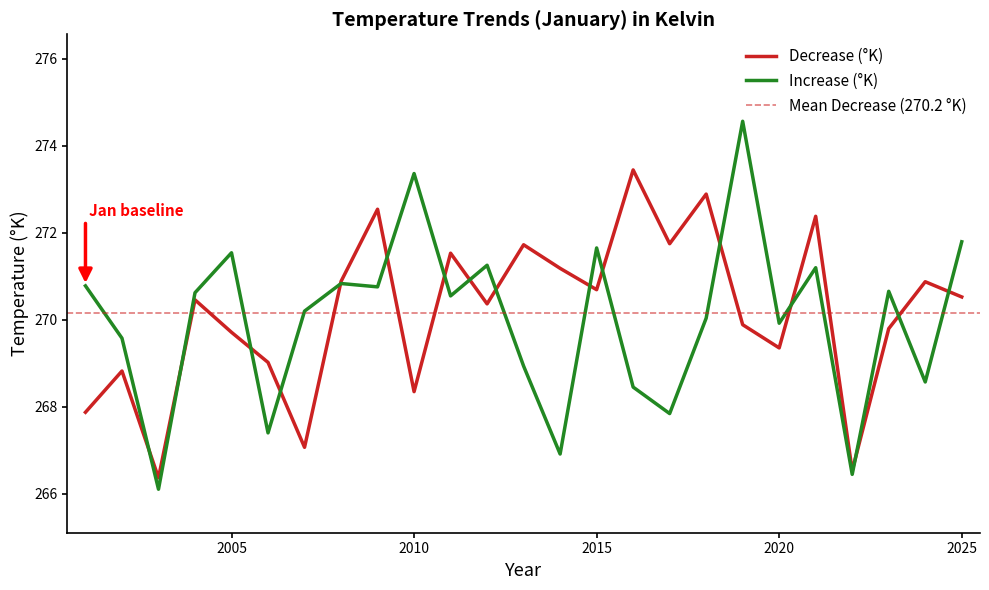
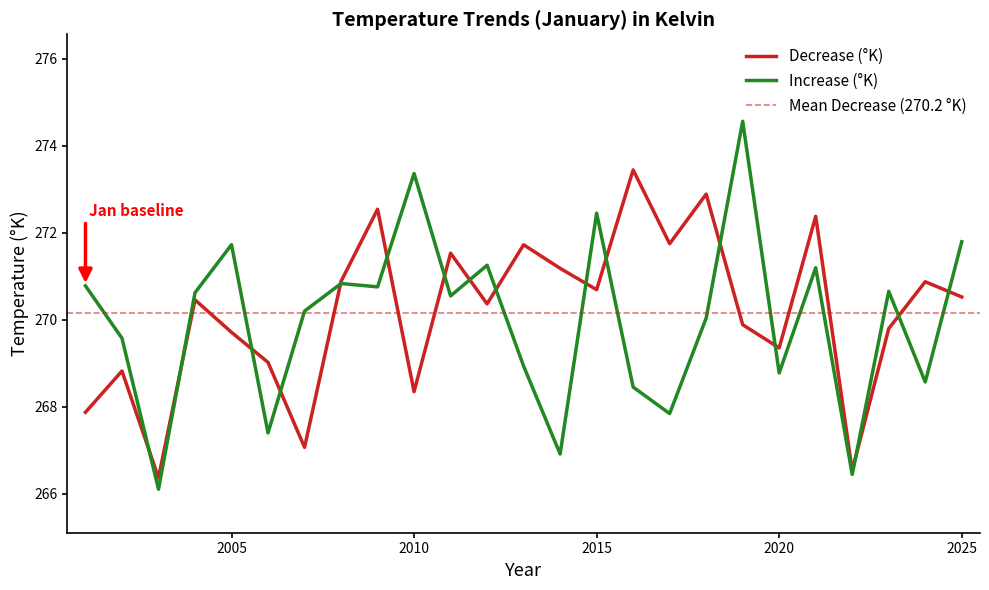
Increase (°K), 2005: 271.5 -> 271.7
Increase (°K), 2015: 271.7 -> 272.5
Increase (°K), 2020: 269.9 -> 268.8
